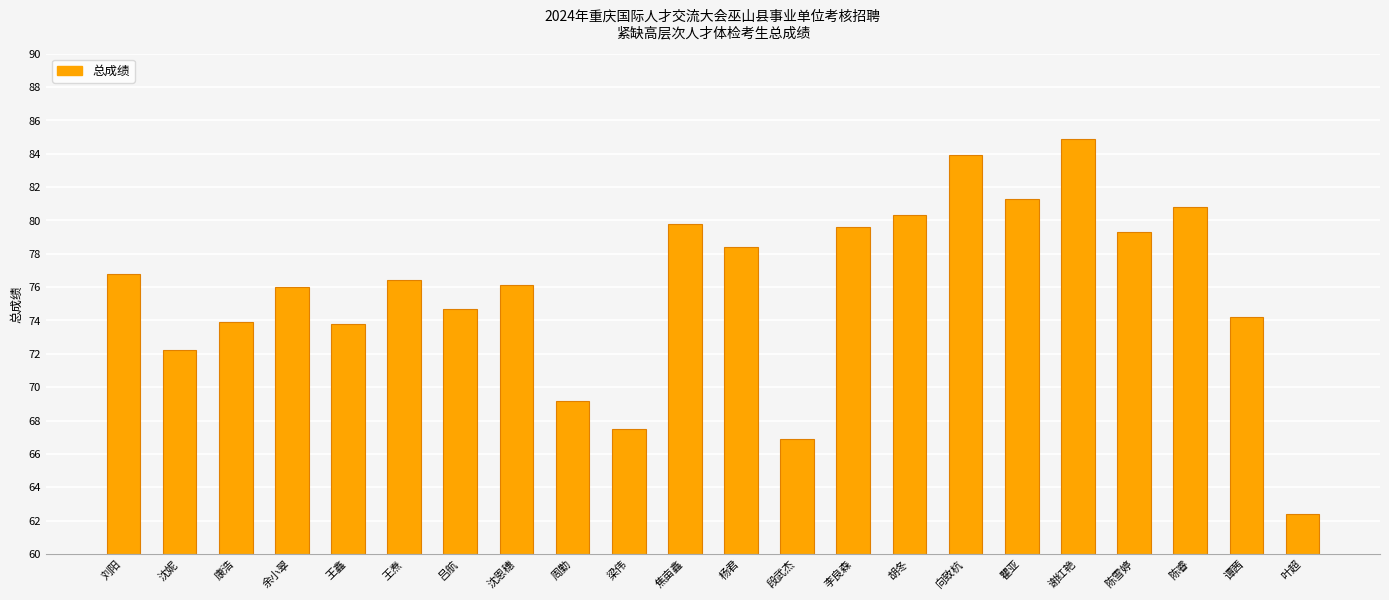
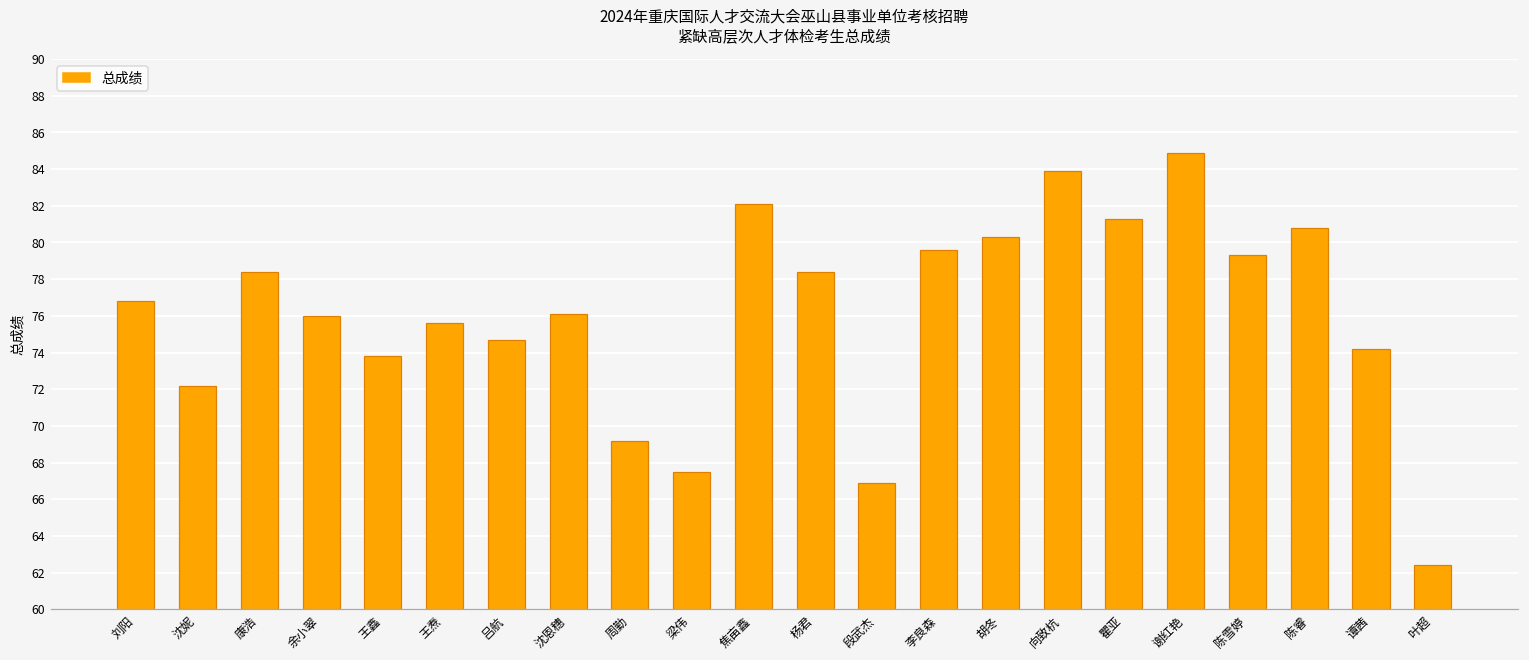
康浩: 73.9 -> 78.4
王焘: 76.4 -> 75.6
焦亩鑫: 79.8 -> 82.1
